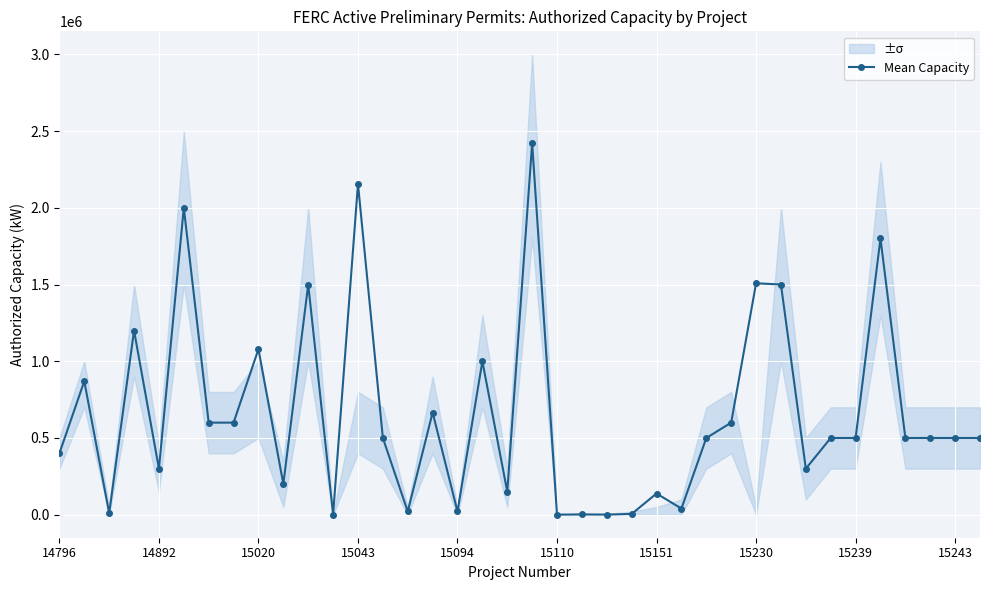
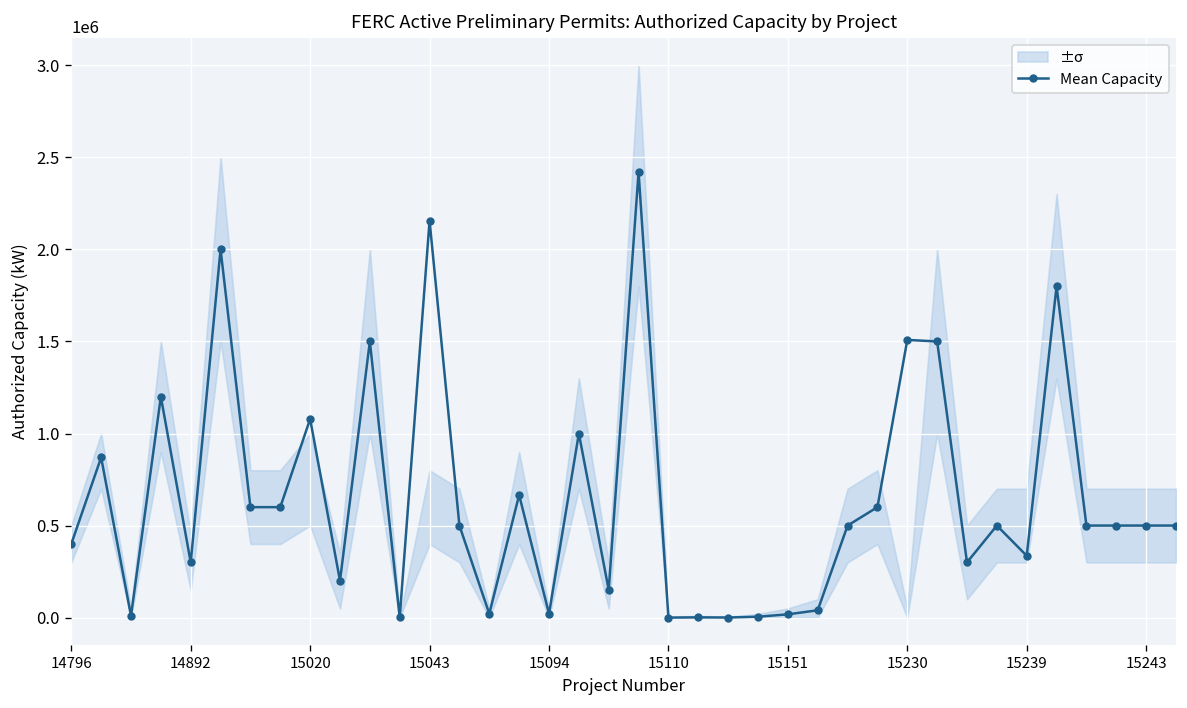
Mean Capacity, 15151: 140000 -> 20000
Mean Capacity, 15239: 500000 -> 340000
